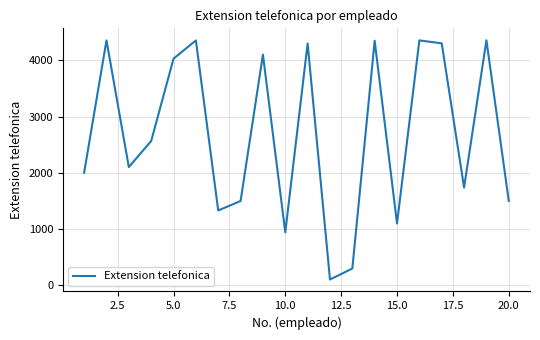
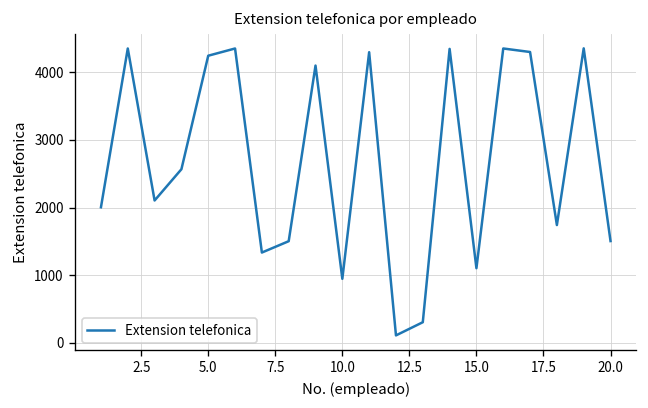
5.0: 4000 -> 4200
